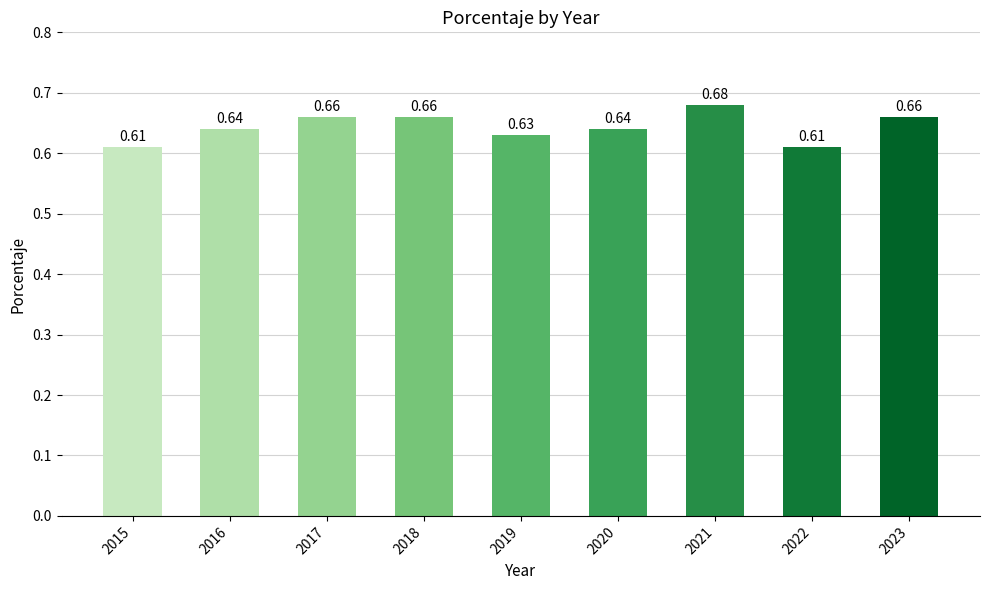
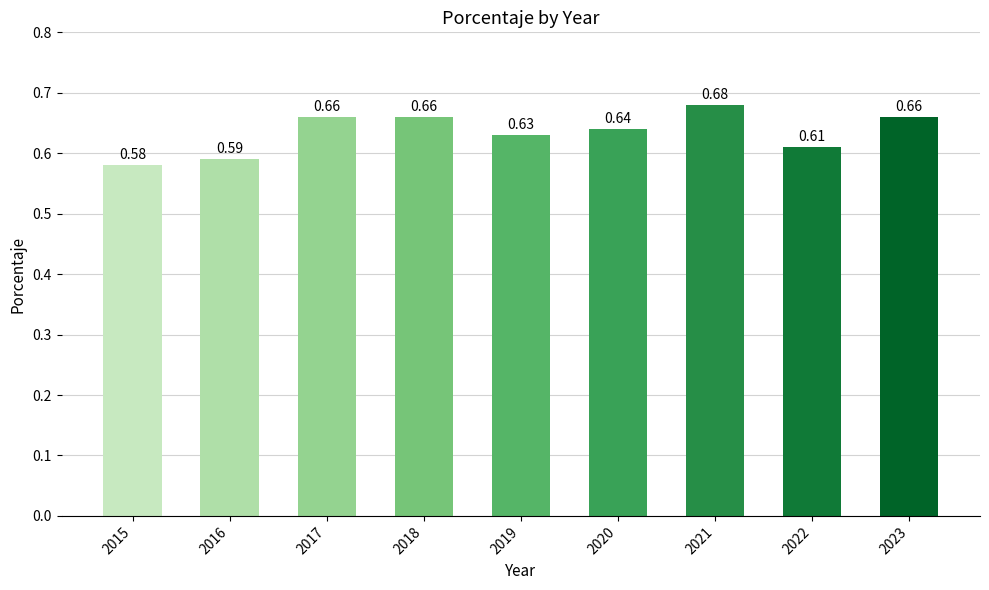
2015: 0.61 -> 0.58
2016: 0.64 -> 0.59
